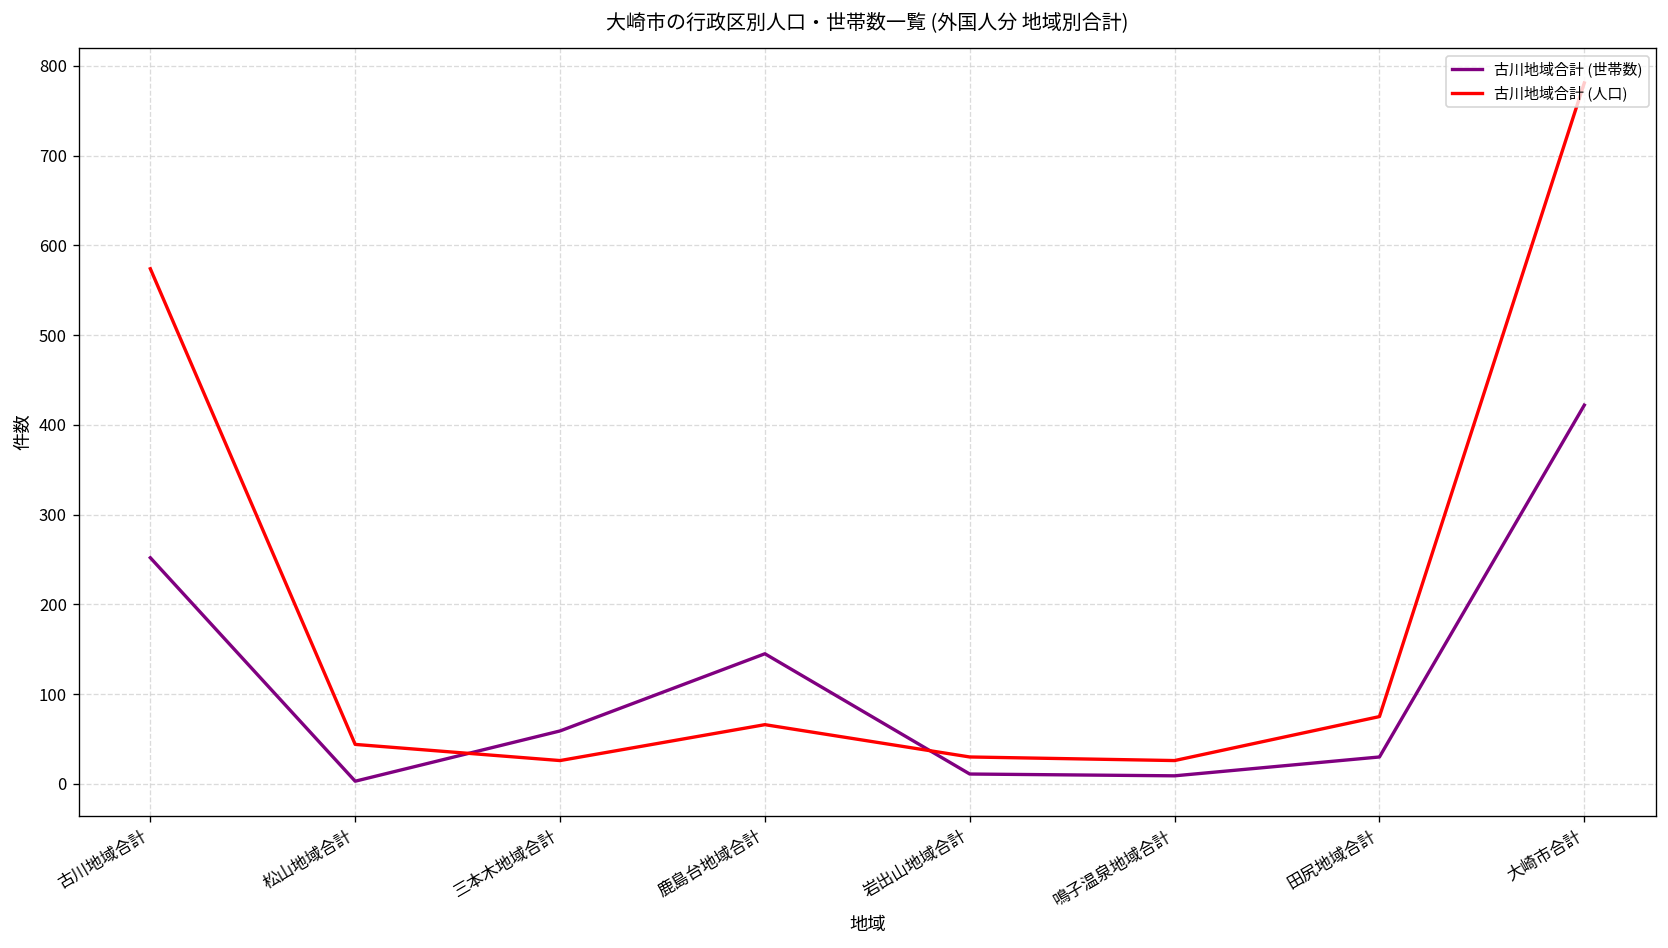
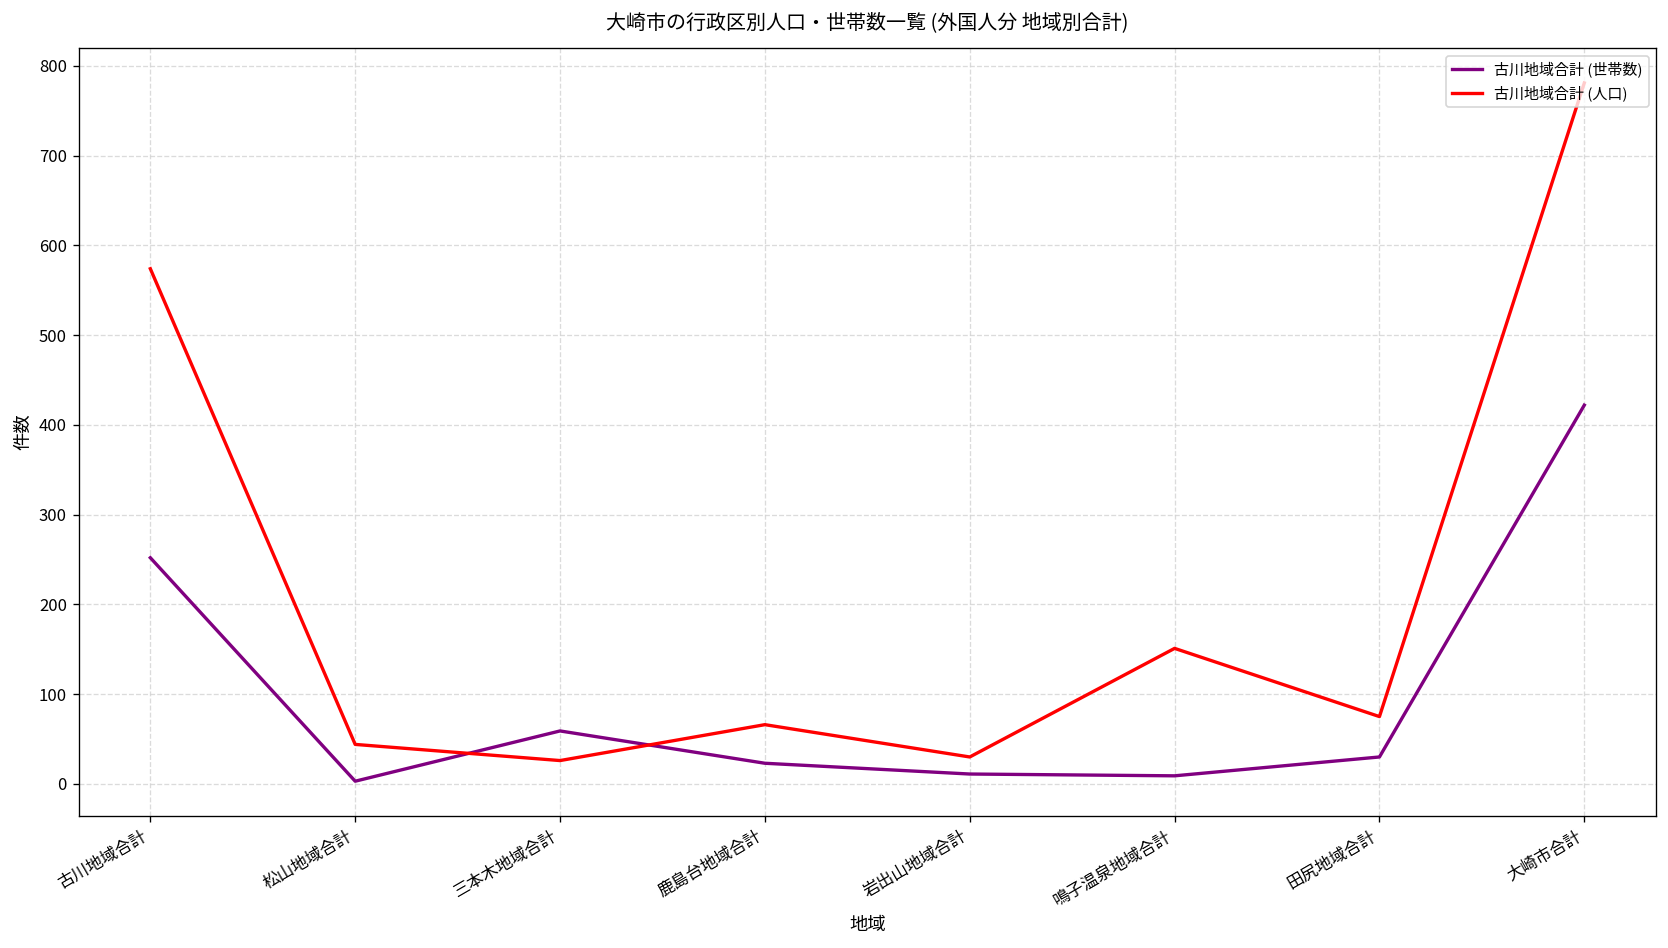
古川地域合計 (世帯数), 鹿島台地域合計: 150 -> 20
古川地域合計 (人口), 鳴子温泉地域合計: 30 -> 150
